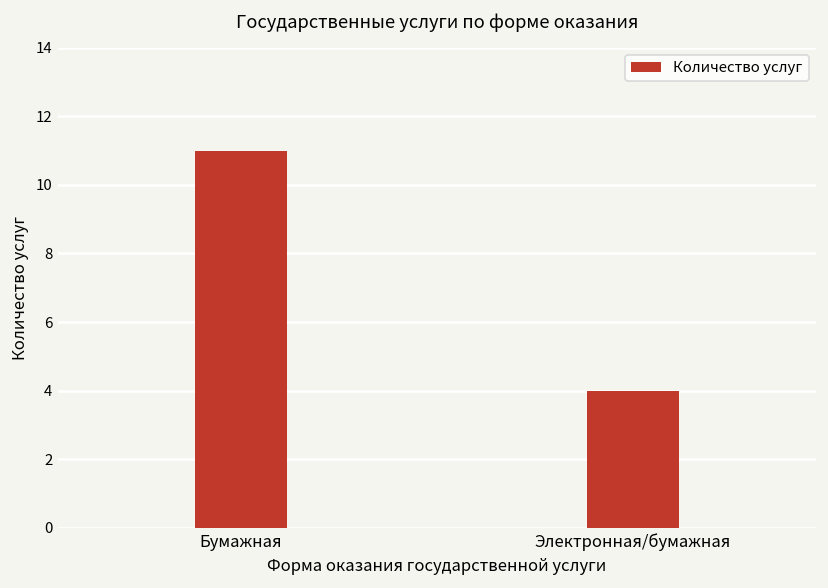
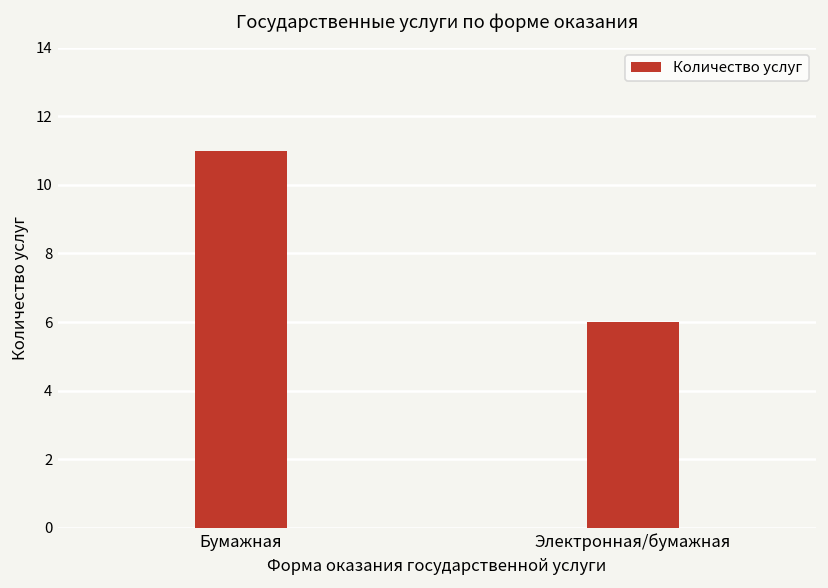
Электронная/бумажная: 4 -> 6
